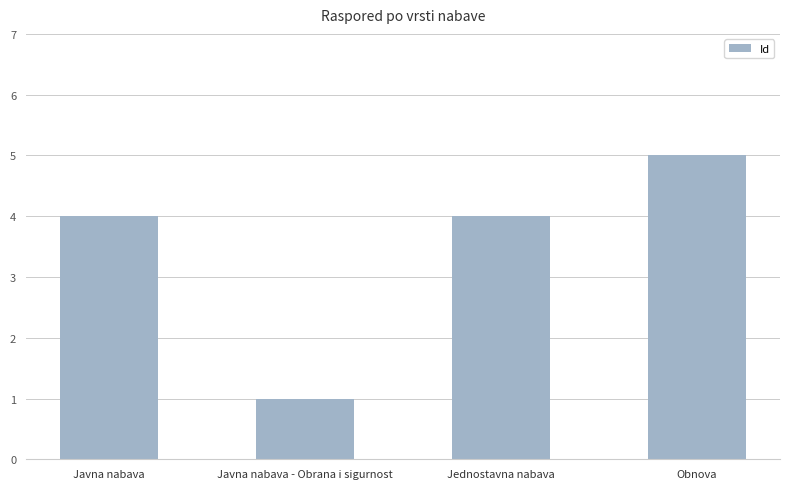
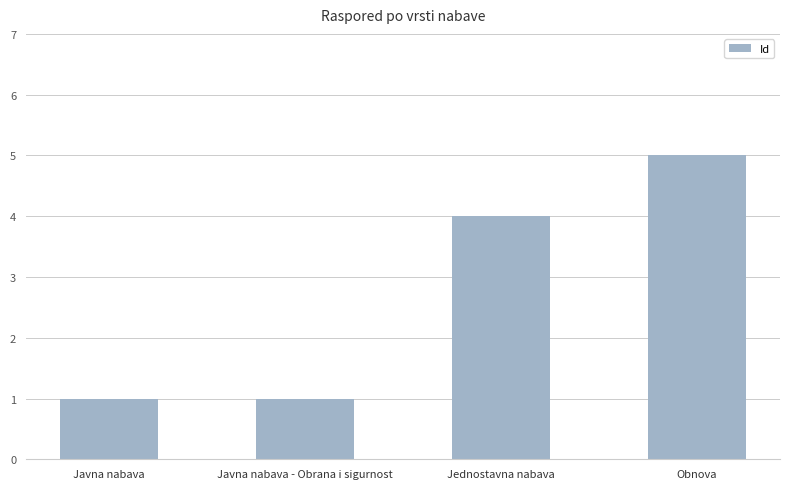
Javna nabava: 4 -> 1
